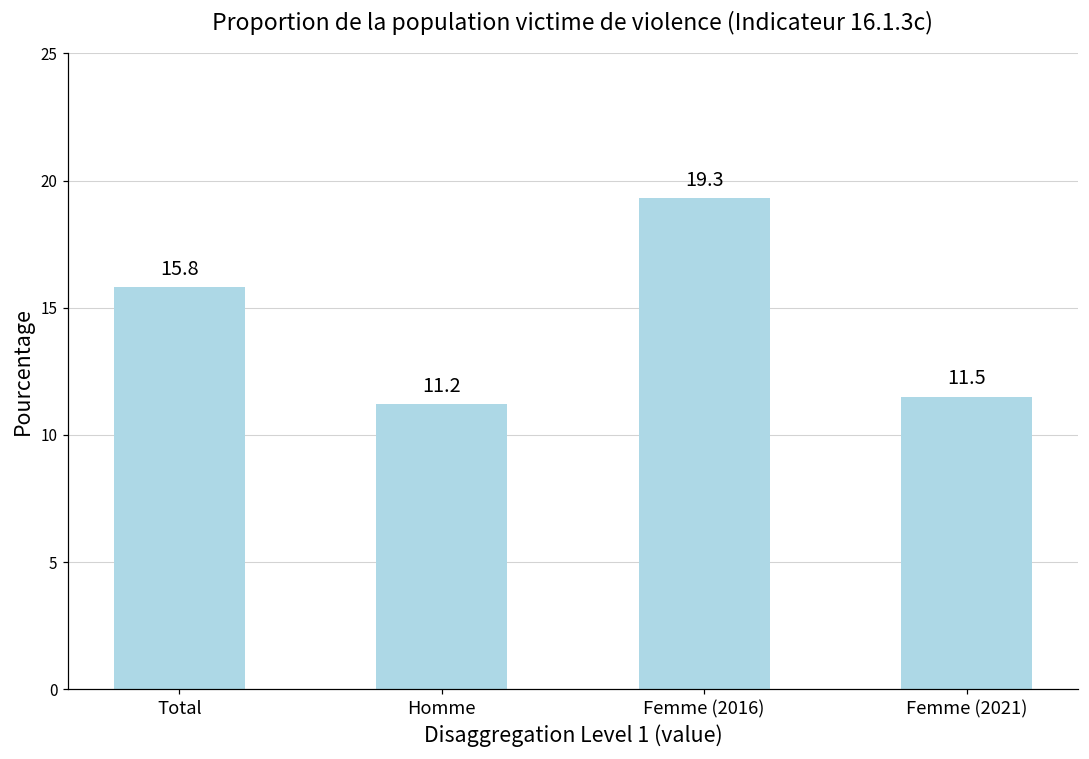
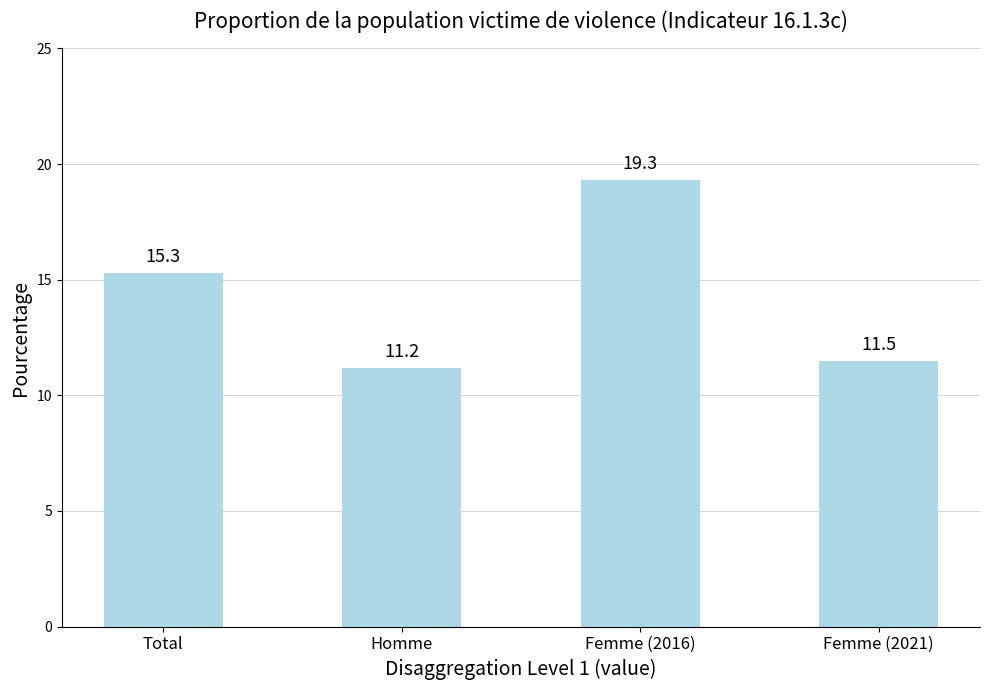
Total: 15.8 -> 15.3
